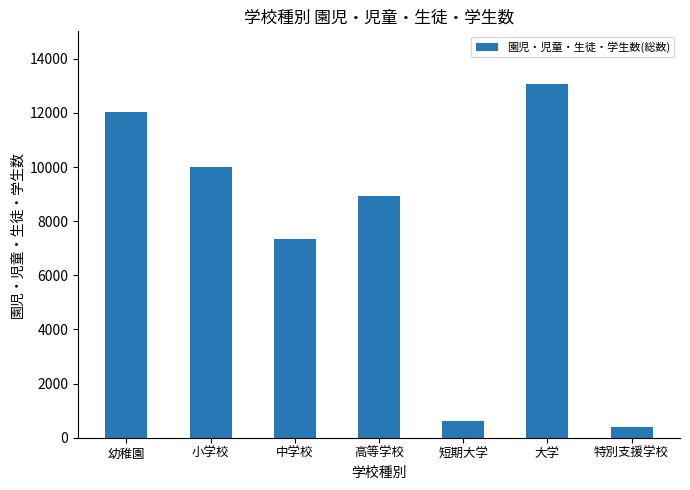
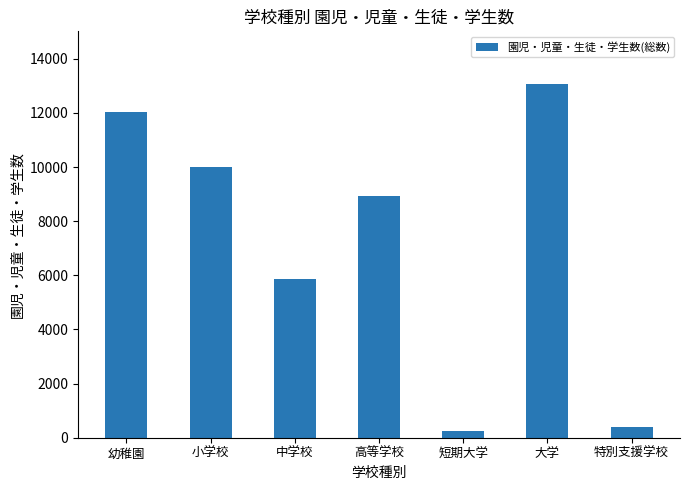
中学校: 7300 -> 5900
短期大学: 600 -> 300
